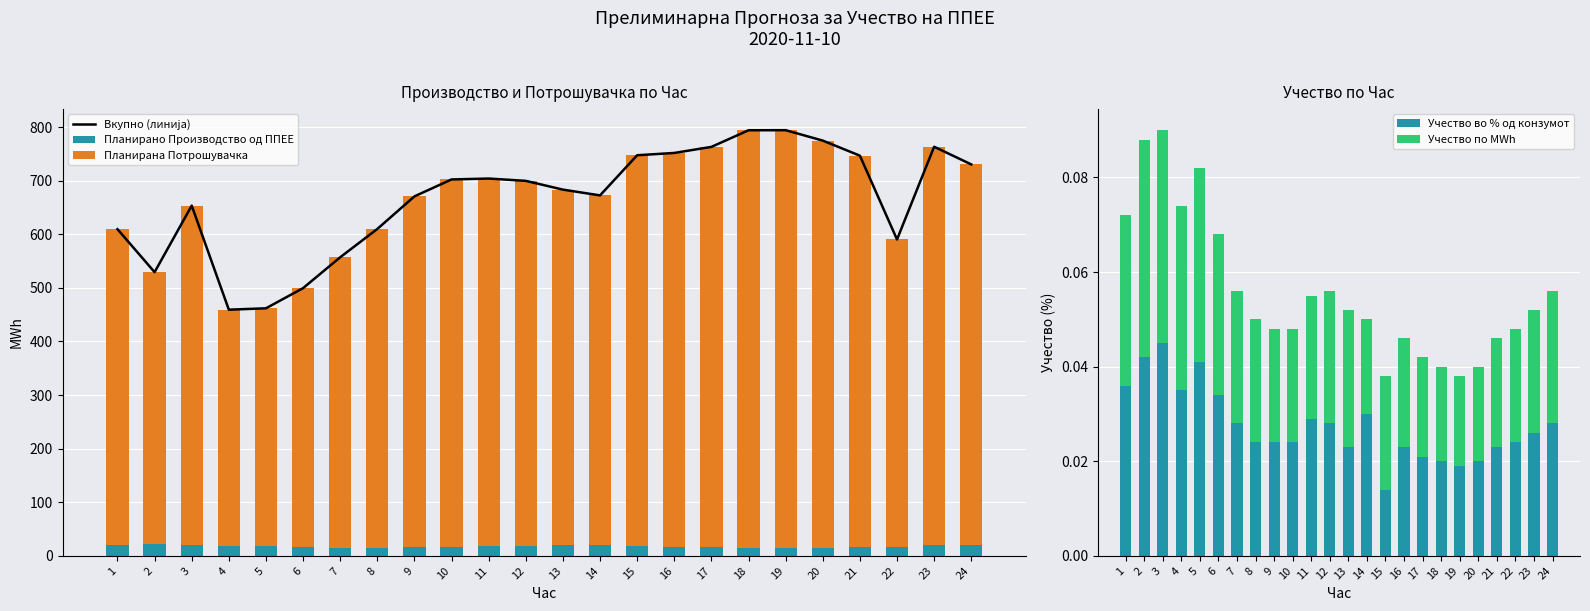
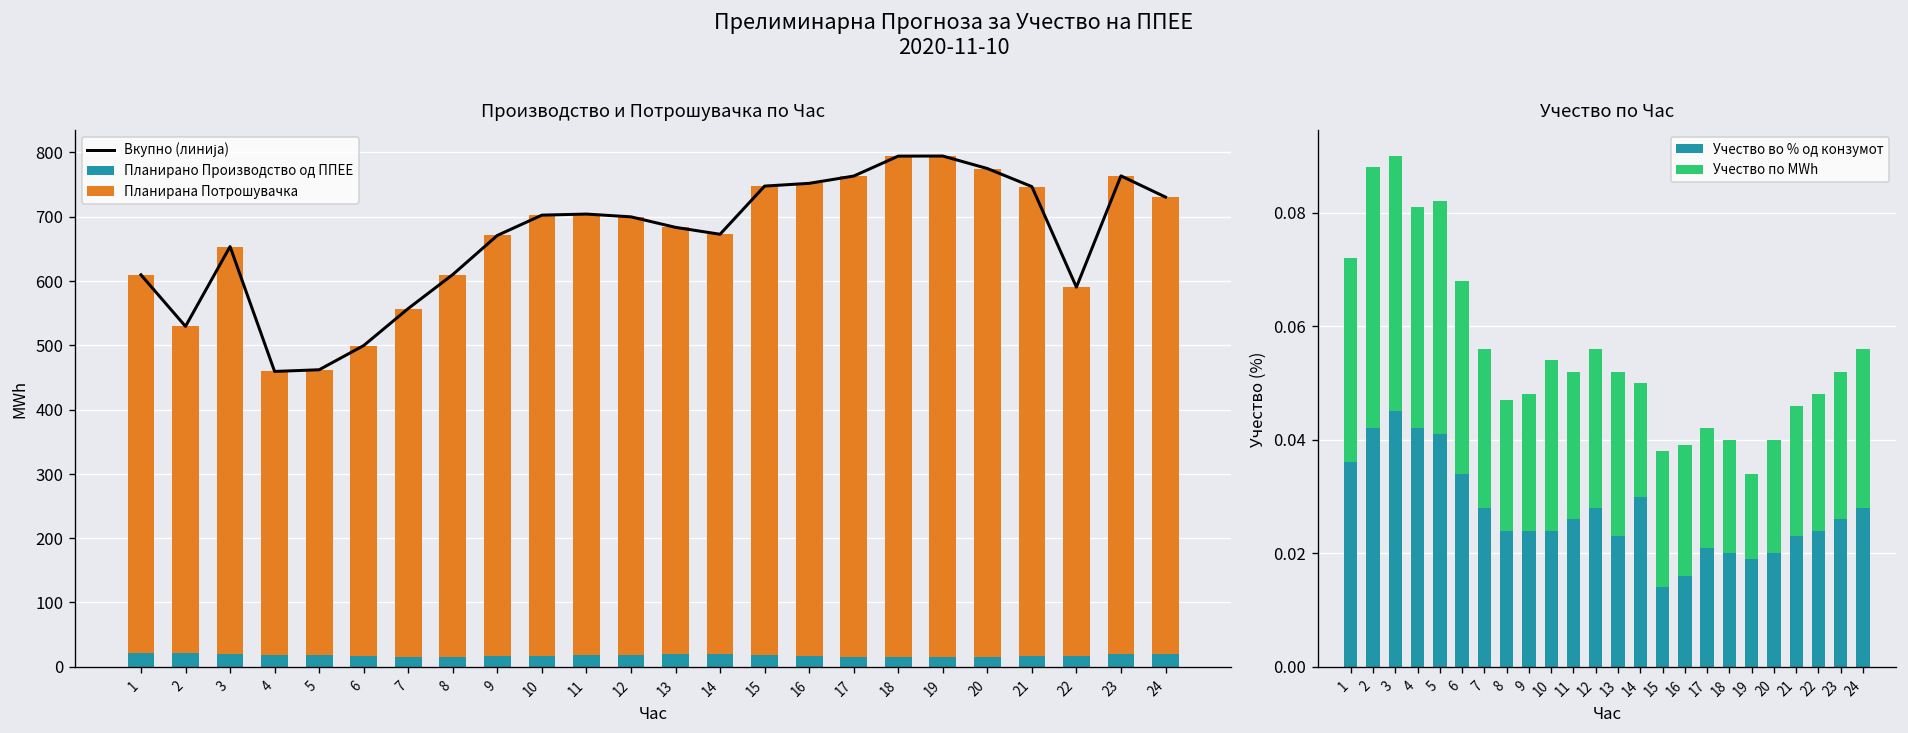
Учество по Час, Учество во % од конзумот, 4: 0.035 -> 0.042
Учество по Час, Учество по MWh, 8: 0.026 -> 0.023
Учество по Час, Учество по MWh, 10: 0.024 -> 0.030
Учество по Час, Учество во % од конзумот, 11: 0.029 -> 0.026
Учество по Час, Учество во % од конзумот, 16: 0.023 -> 0.016
Учество по Час, Учество по MWh, 19: 0.019 -> 0.015
